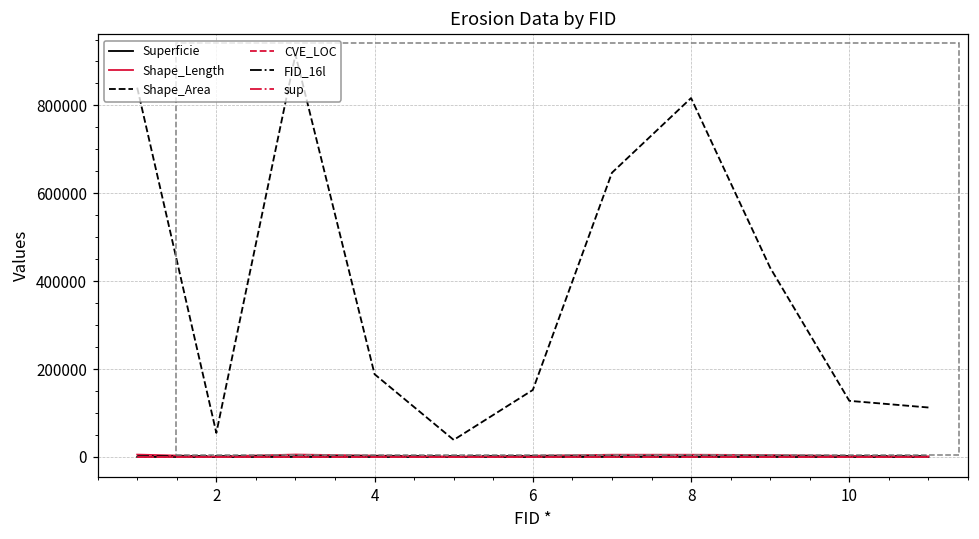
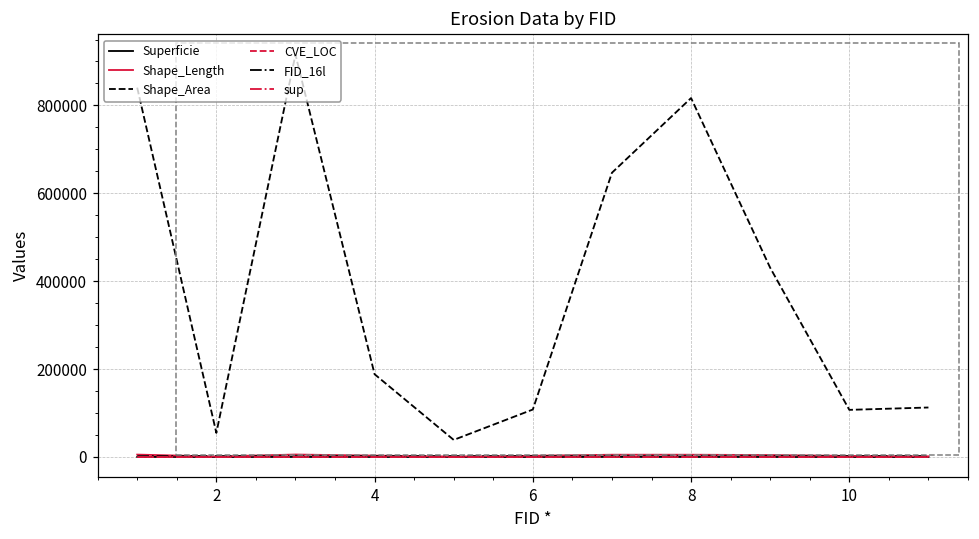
Shape_Area, 6: 150000 -> 110000
Shape_Area, 10: 130000 -> 110000
